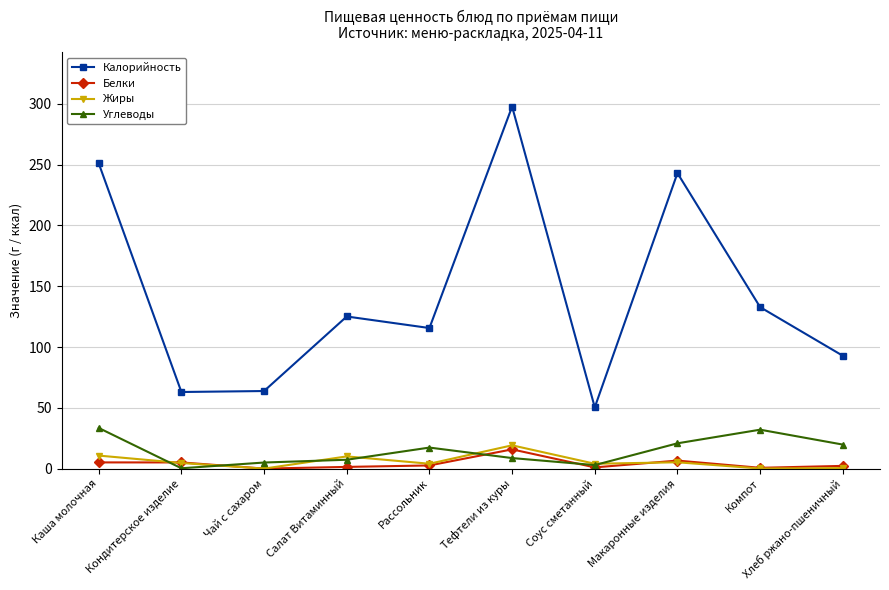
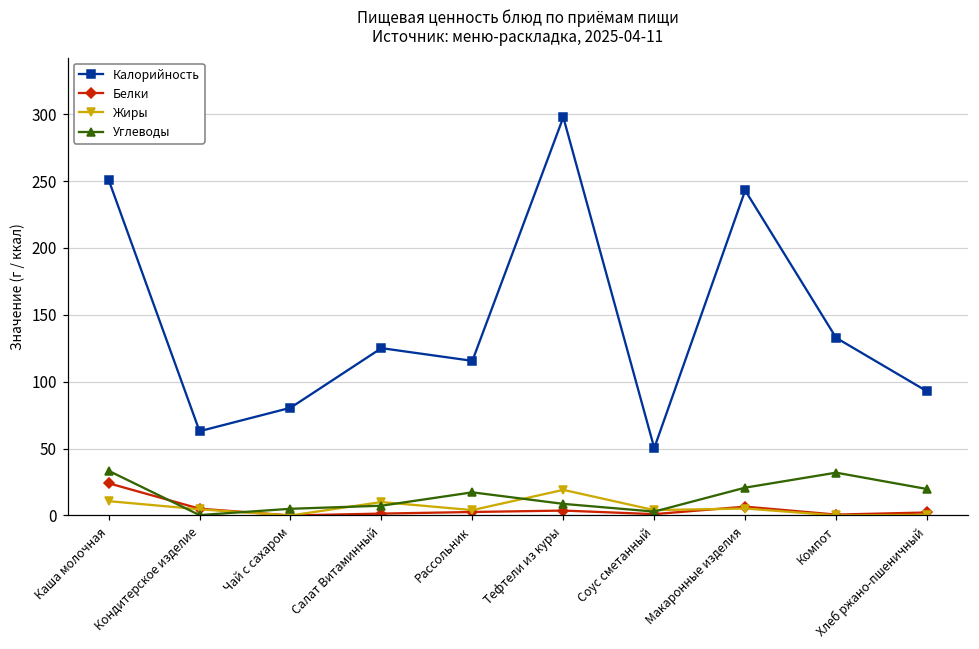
Белки, Каша молочная: 5 -> 24
Калорийность, Чай с сахаром: 64 -> 81
Белки, Тефтели из куры: 16 -> 4
